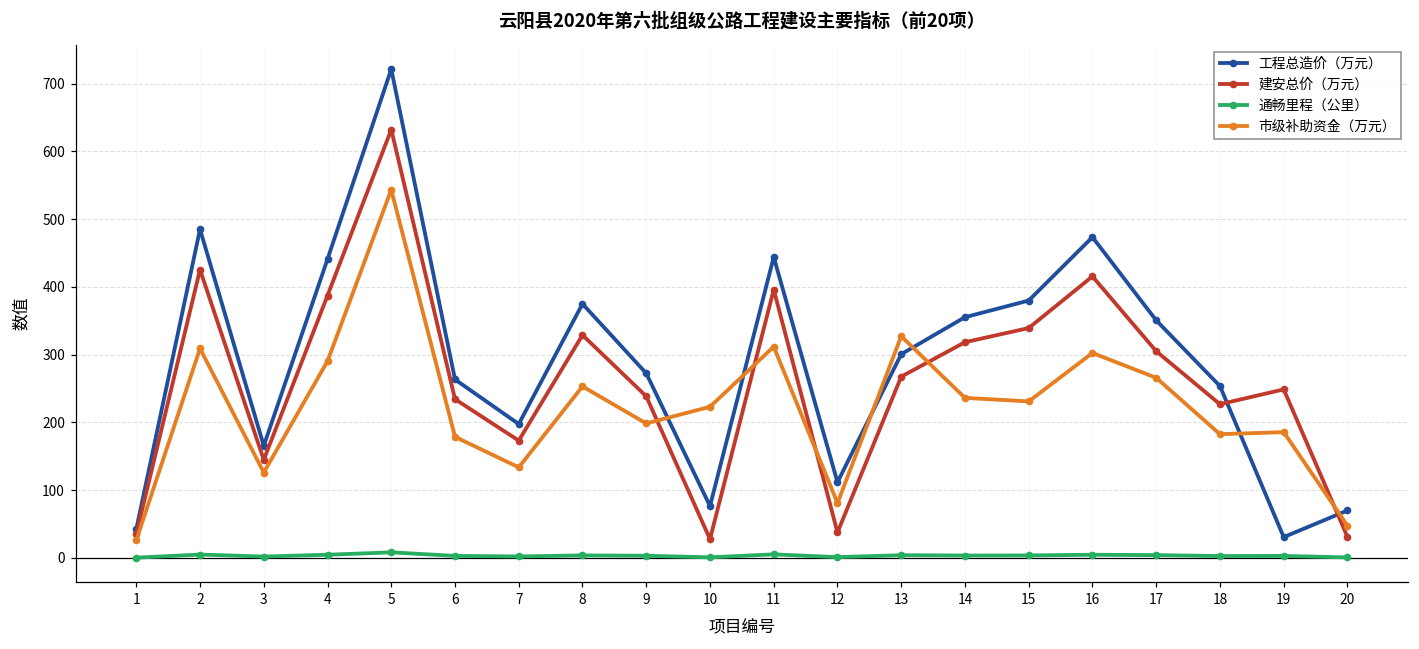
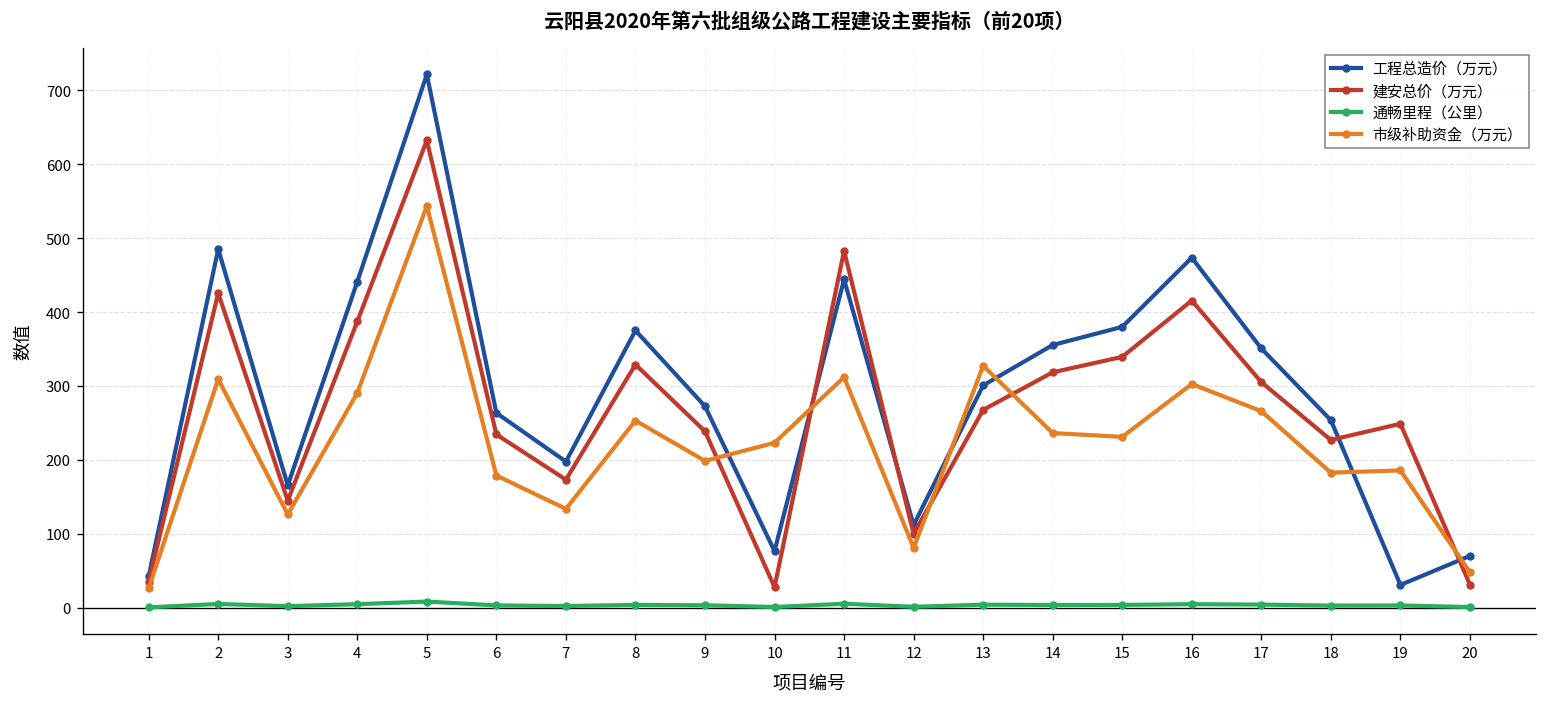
建安总价（万元）, 11: 400 -> 480
建安总价（万元）, 12: 40 -> 100
